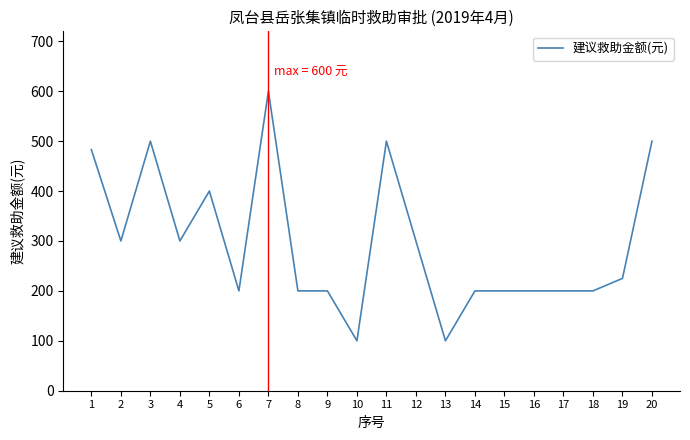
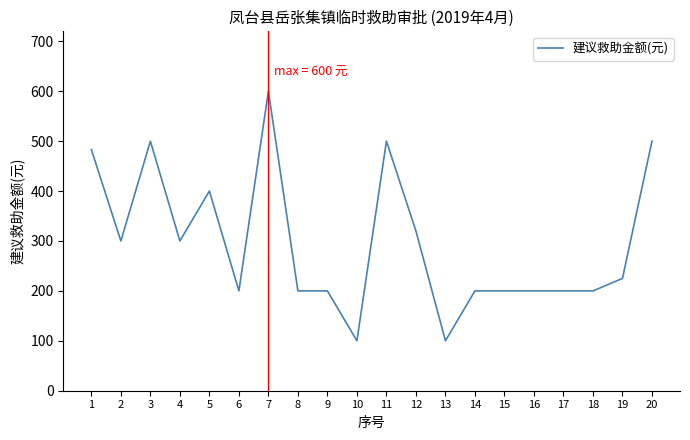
12: 300 -> 320
